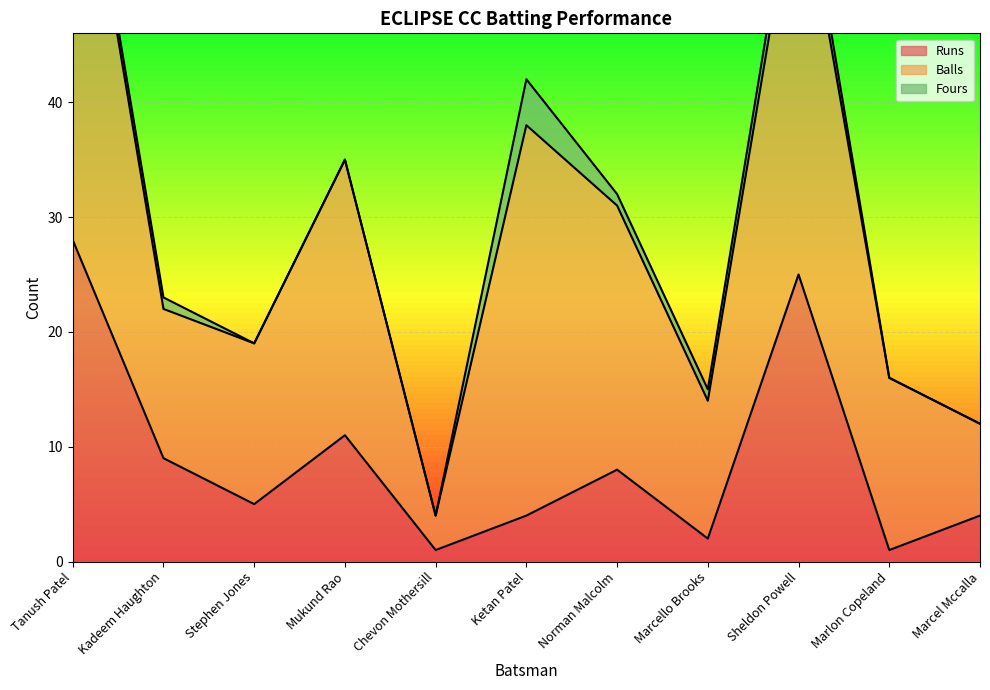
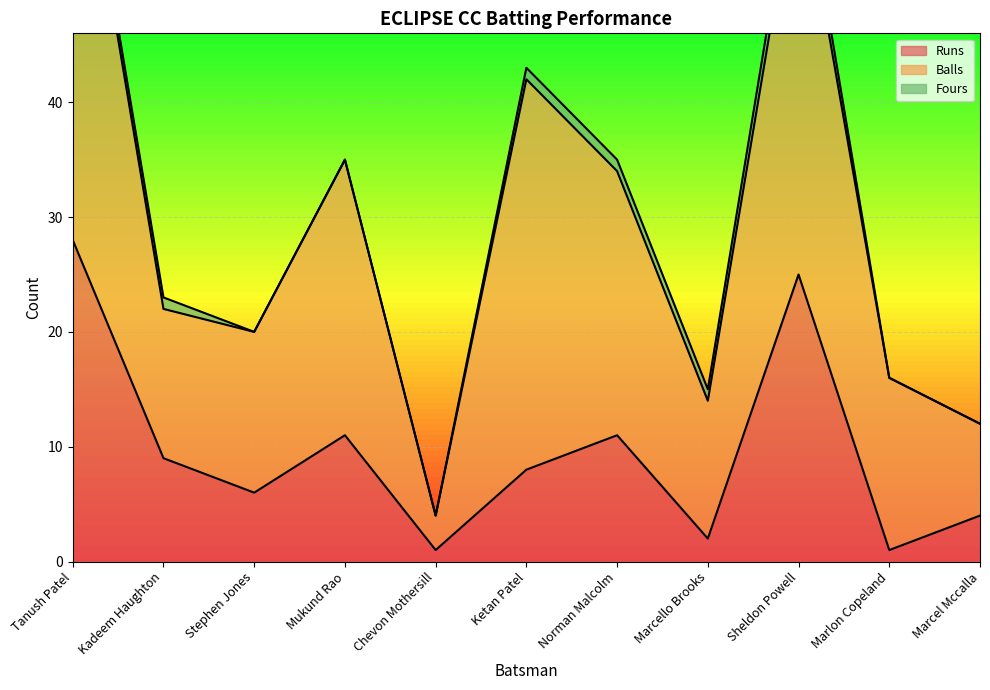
Runs, Stephen Jones: 5 -> 6
Runs, Ketan Patel: 4 -> 8
Fours, Ketan Patel: 4 -> 1
Runs, Norman Malcolm: 8 -> 11
